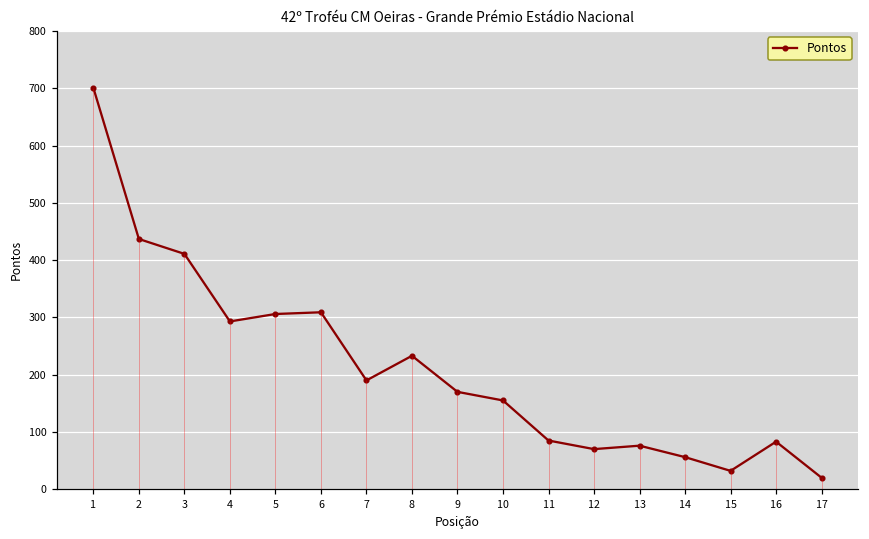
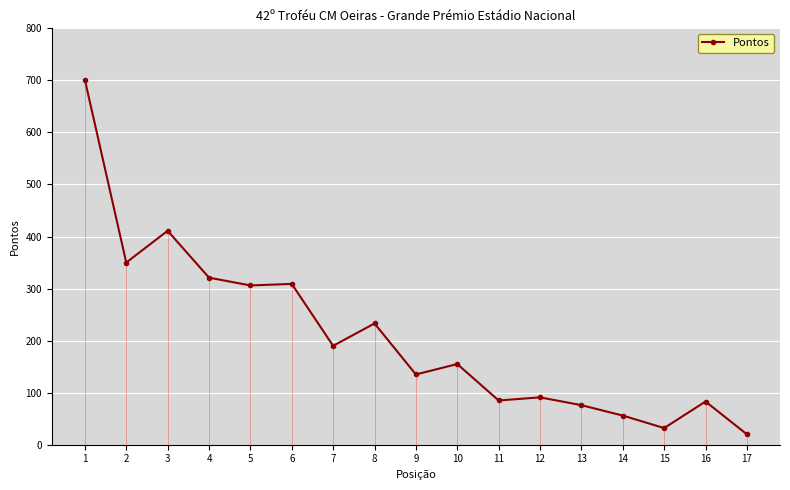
2: 440 -> 350
4: 290 -> 320
9: 170 -> 140
12: 70 -> 90
